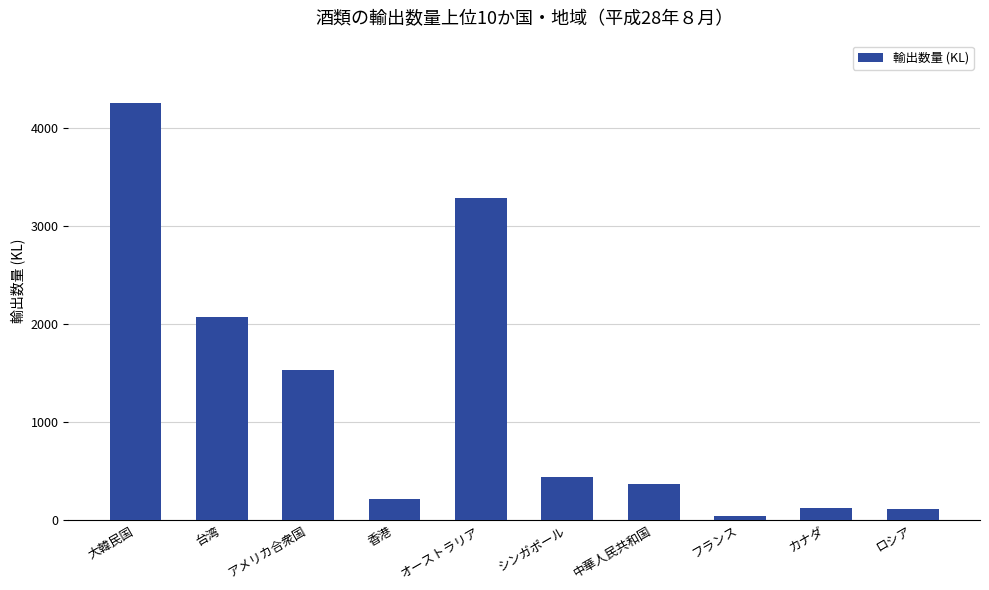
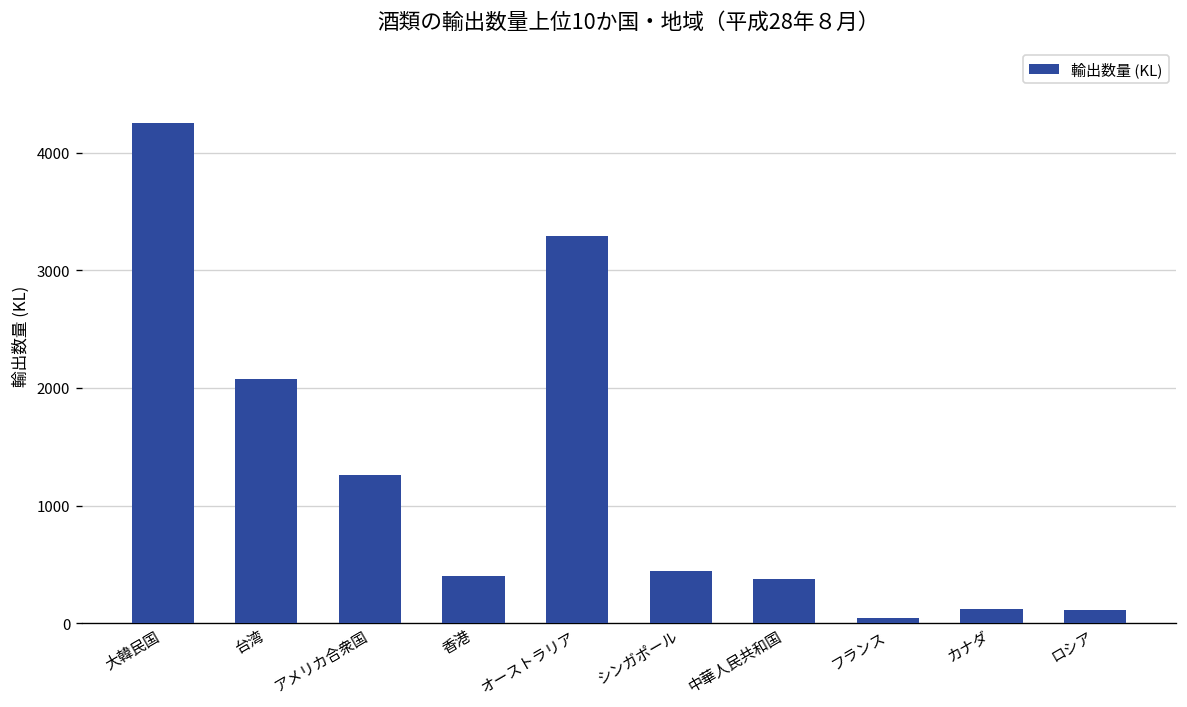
アメリカ合衆国: 1500 -> 1300
香港: 200 -> 400
